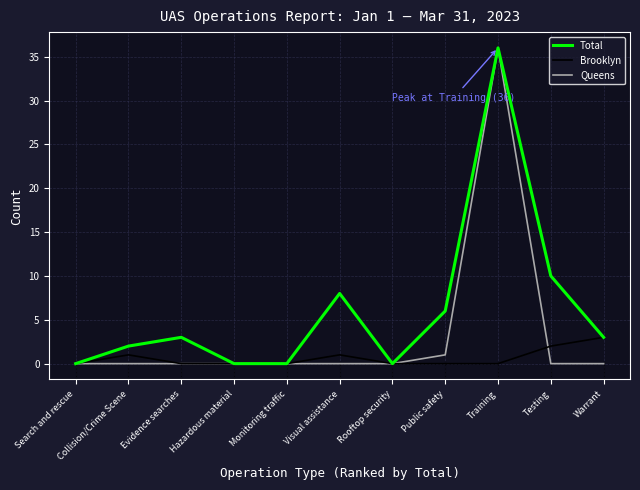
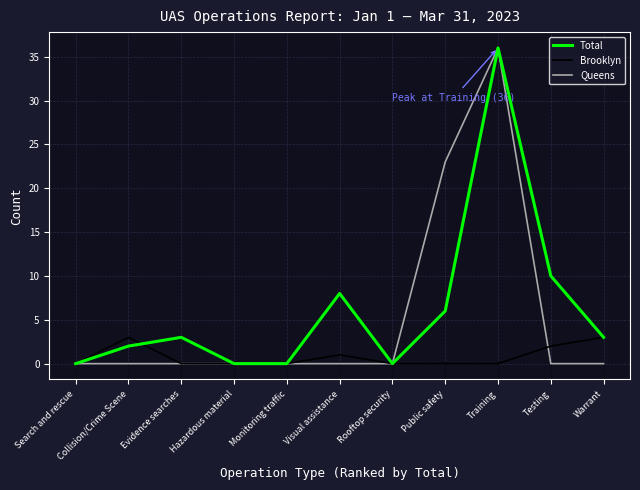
Brooklyn, Collision/Crime Scene: 1 -> 3
Queens, Public safety: 1 -> 23
